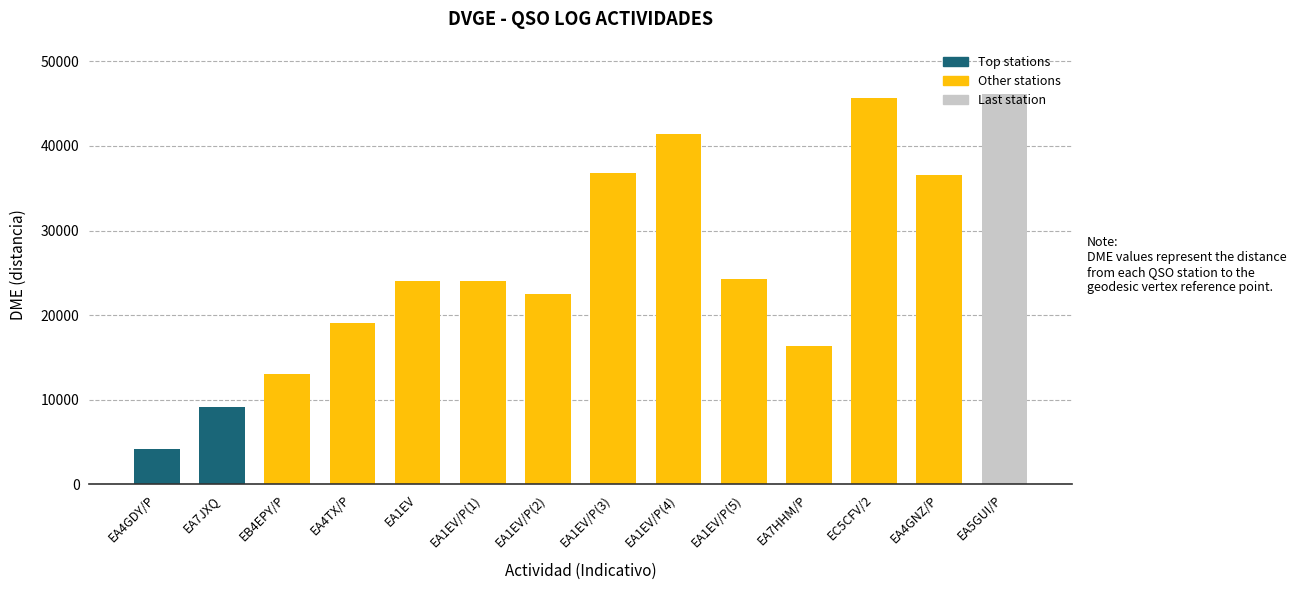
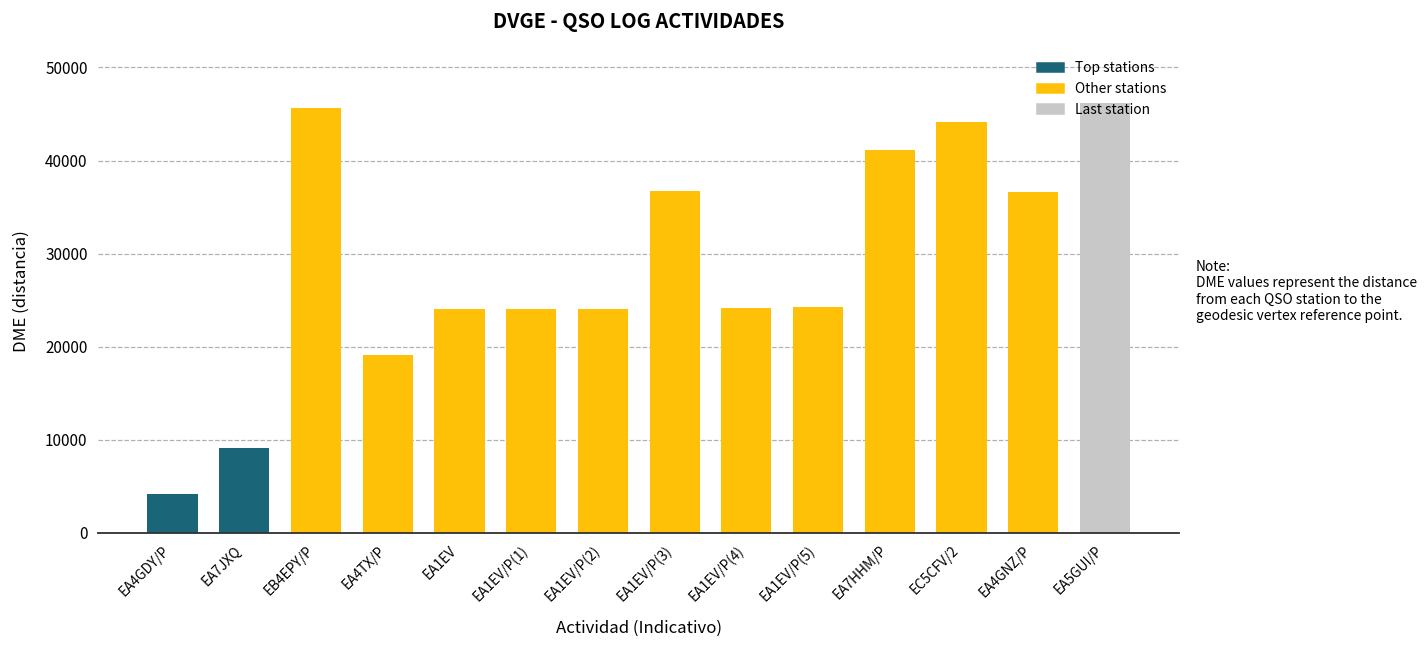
EB4EPY/P: 13000 -> 46000
EA1EV/P(2): 23000 -> 24000
EA1EV/P(4): 41000 -> 24000
EA7HHM/P: 16000 -> 41000
EC5CFV/2: 46000 -> 44000
